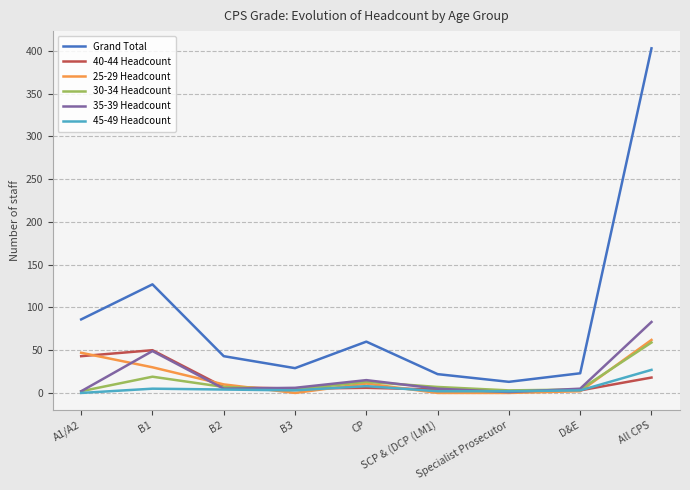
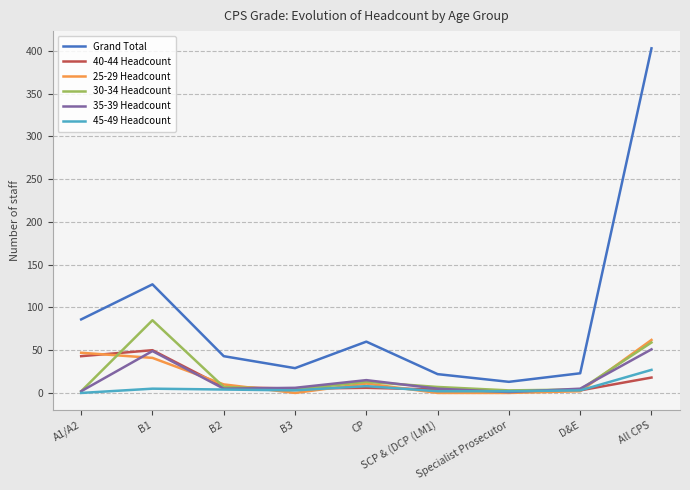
25-29 Headcount, B1: 30 -> 40
30-34 Headcount, B1: 20 -> 90
35-39 Headcount, All CPS: 80 -> 50
